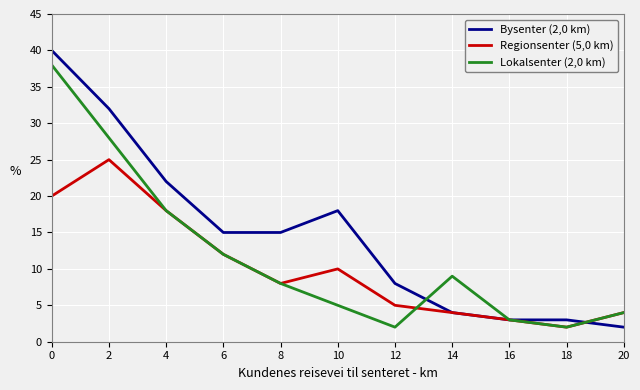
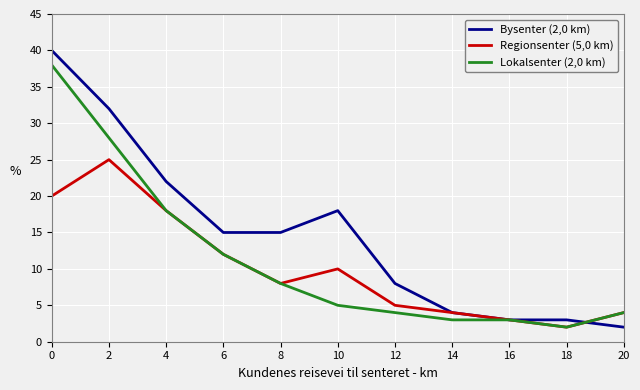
Lokalsenter (2,0 km), 12: 2 -> 4
Lokalsenter (2,0 km), 14: 9 -> 3
